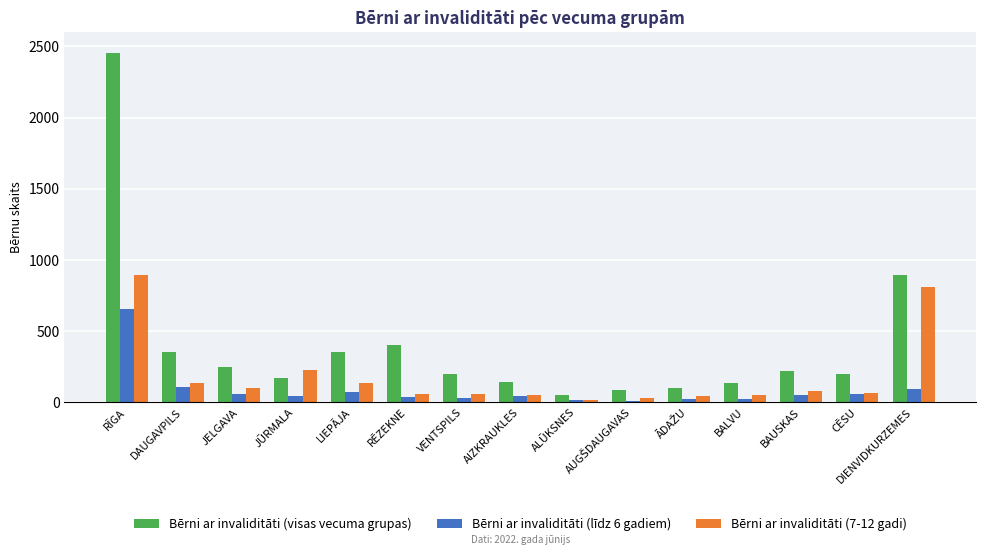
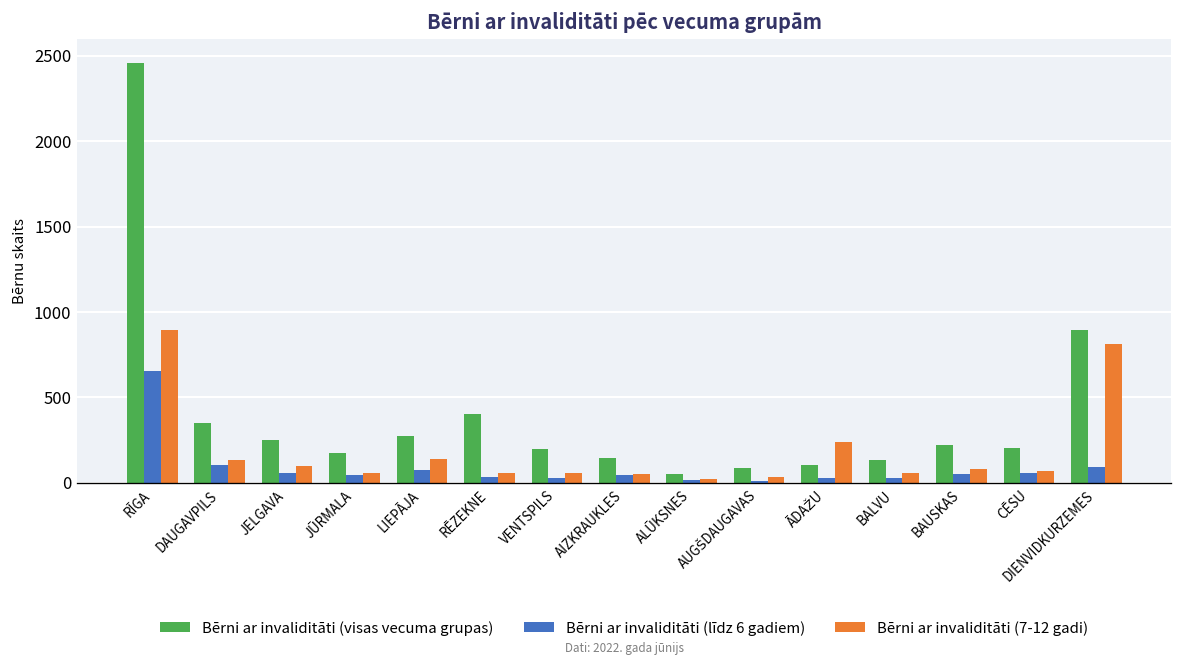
Bērni ar invaliditāti (7-12 gadi), JŪRMALA: 220 -> 60
Bērni ar invaliditāti (visas vecuma grupas), LIEPĀJA: 360 -> 280
Bērni ar invaliditāti (7-12 gadi), ĀDAŽU: 50 -> 240
